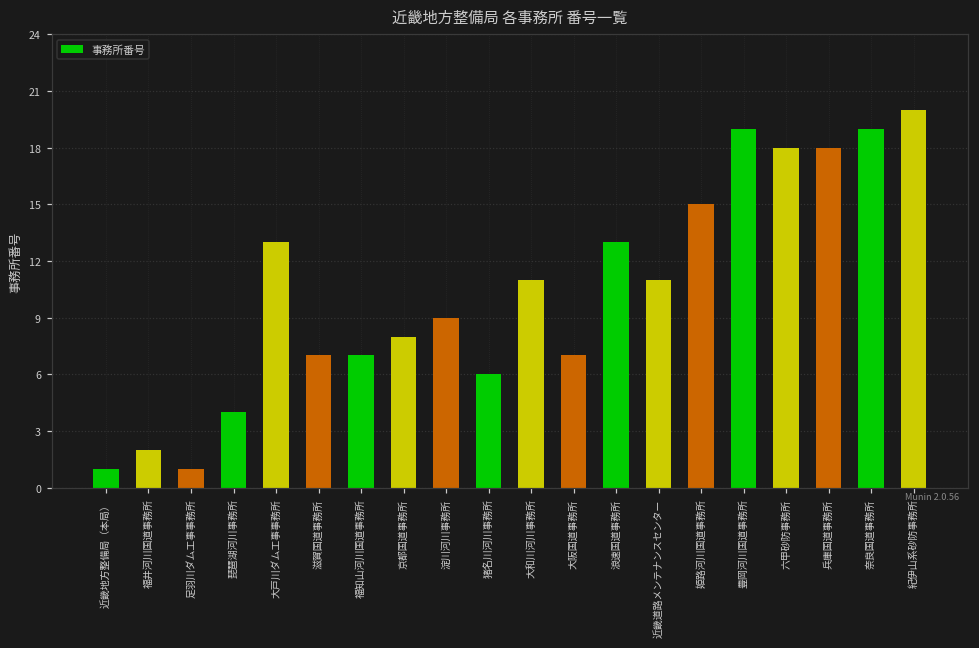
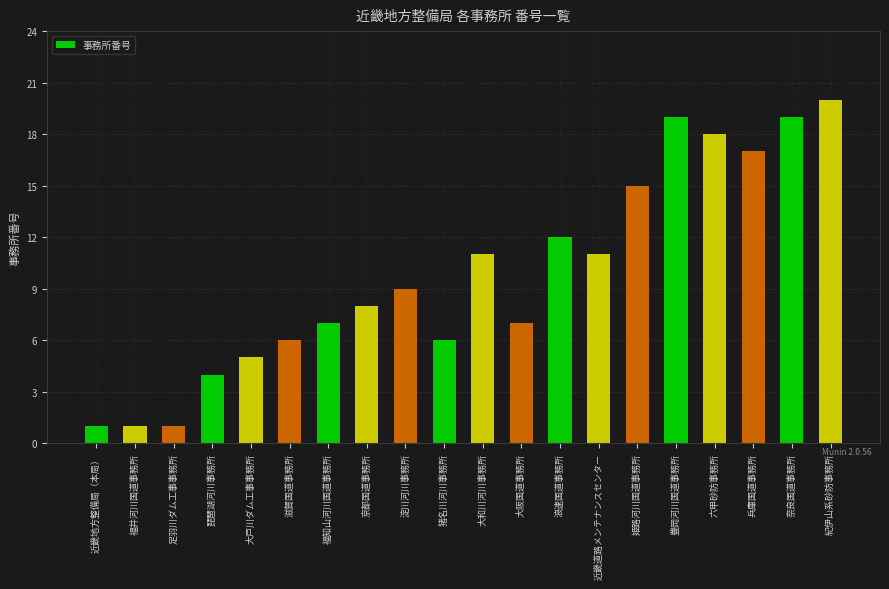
福井河川国道事務所: 2 -> 1
大戸川ダム工事事務所: 13 -> 5
滋賀国道事務所: 7 -> 6
浪速国道事務所: 13 -> 12
兵庫国道事務所: 18 -> 17
